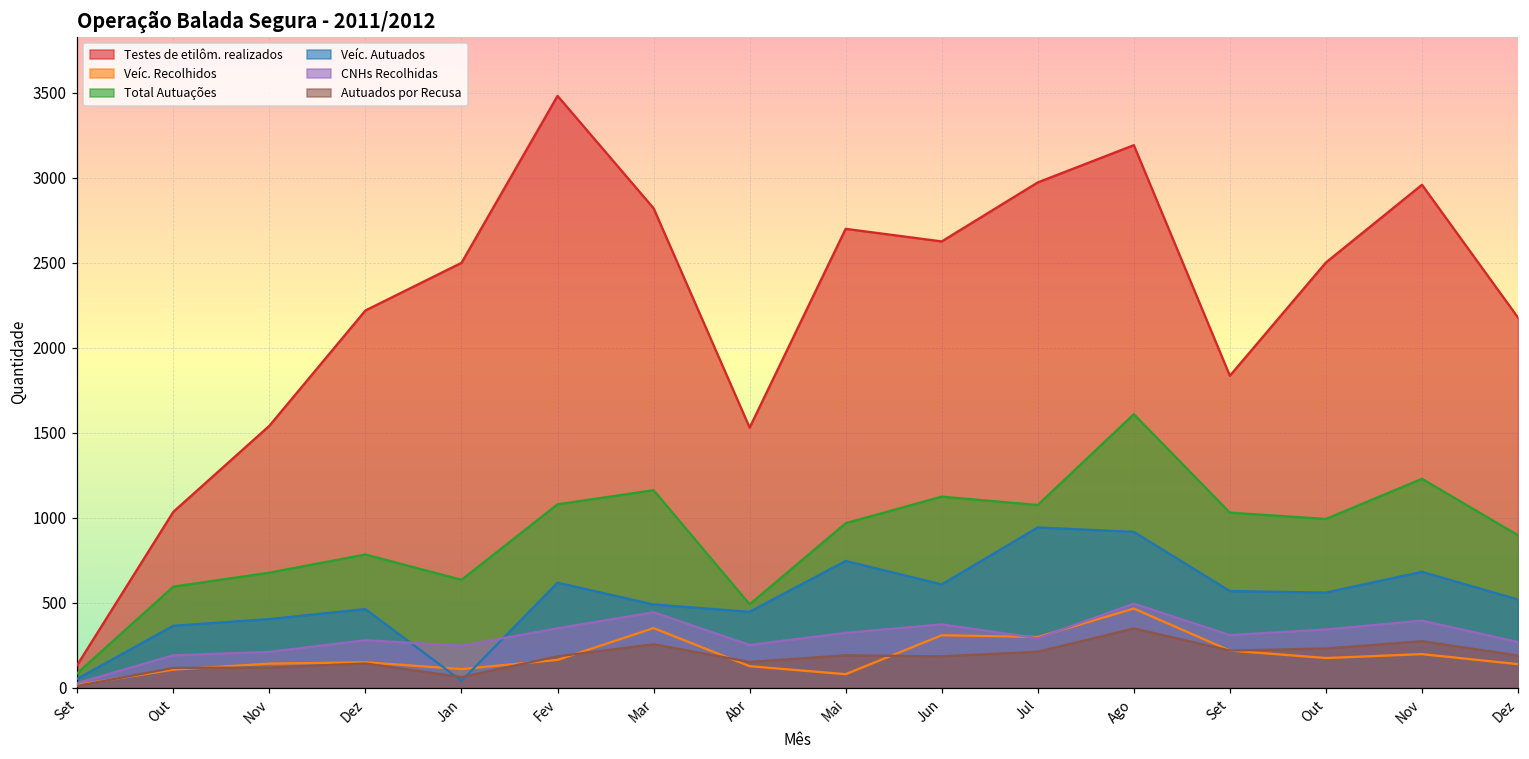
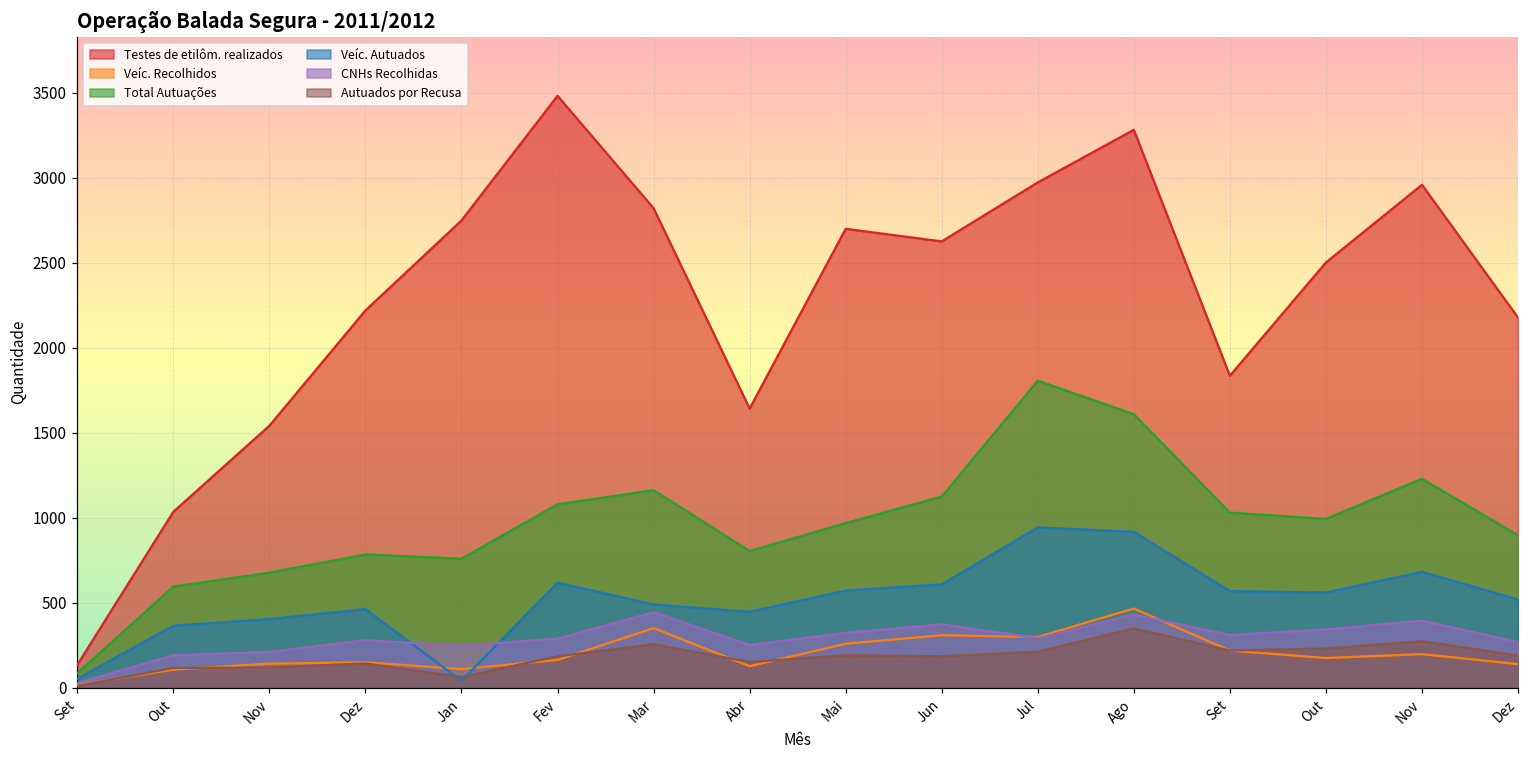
Testes de etilôm. realizados, Jan: 2500 -> 2750
Total Autuações, Jan: 640 -> 760
CNHs Recolhidas, Fev: 350 -> 290
Testes de etilôm. realizados, Abr: 1530 -> 1640
Total Autuações, Abr: 490 -> 800
Veíc. Recolhidos, Mai: 80 -> 260
Veíc. Autuados, Mai: 750 -> 570
Total Autuações, Jul: 1080 -> 1810
Testes de etilôm. realizados, Ago: 3190 -> 3280
CNHs Recolhidas, Ago: 500 -> 430
